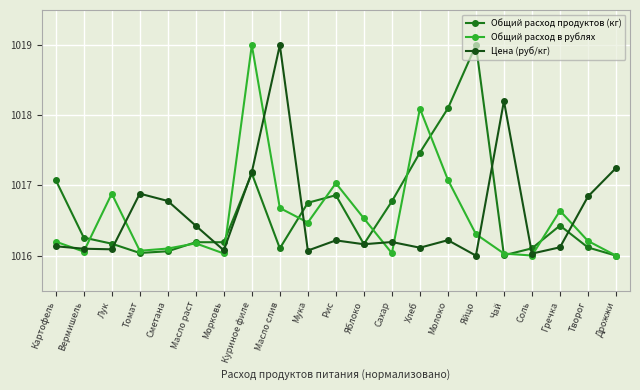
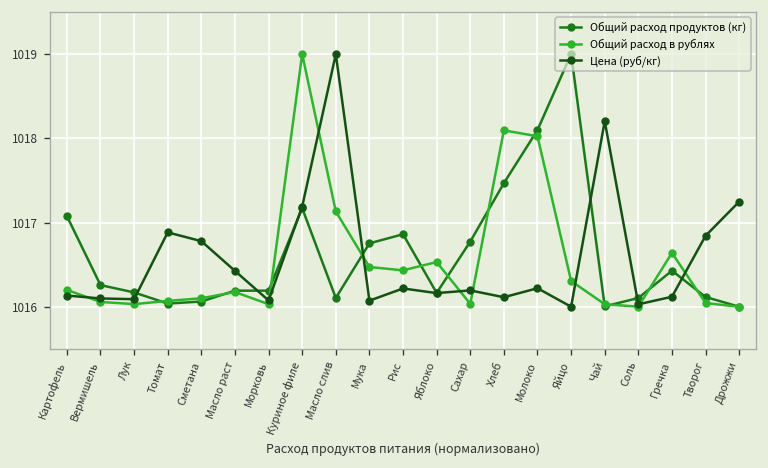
Общий расход в рублях, Лук: 1016.9 -> 1016.0
Общий расход в рублях, Масло слив: 1016.7 -> 1017.1
Общий расход в рублях, Рис: 1017.0 -> 1016.4
Общий расход в рублях, Молоко: 1017.1 -> 1018.0
Общий расход в рублях, Творог: 1016.2 -> 1016.0
